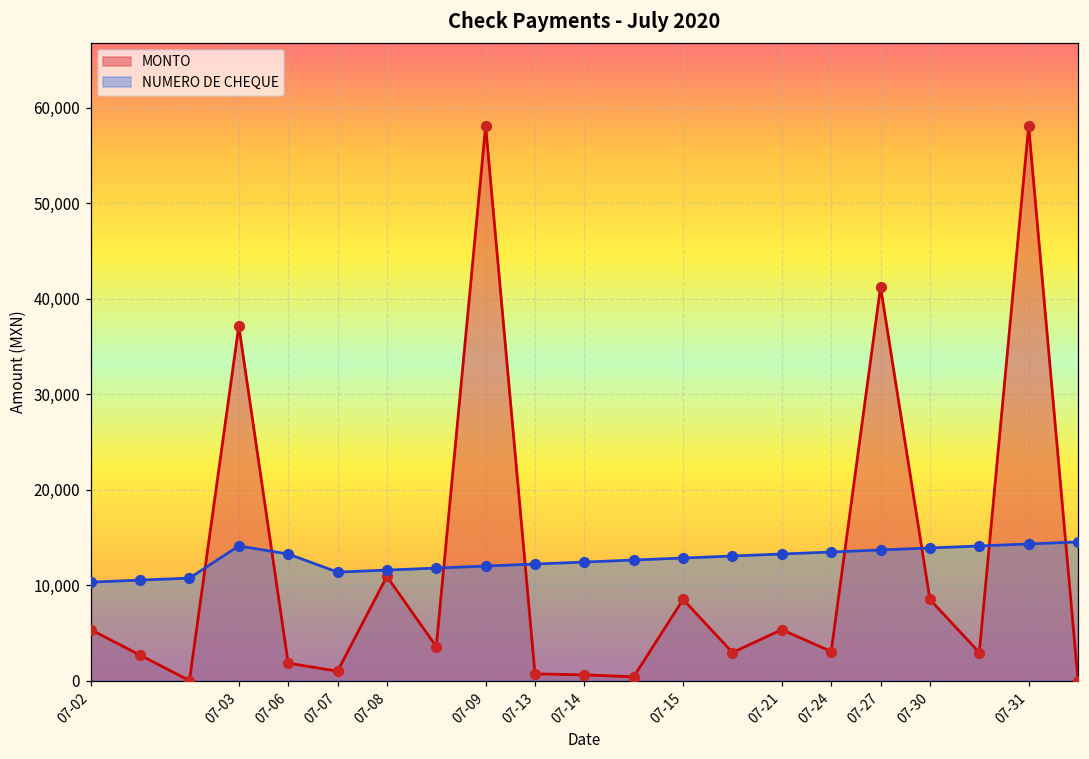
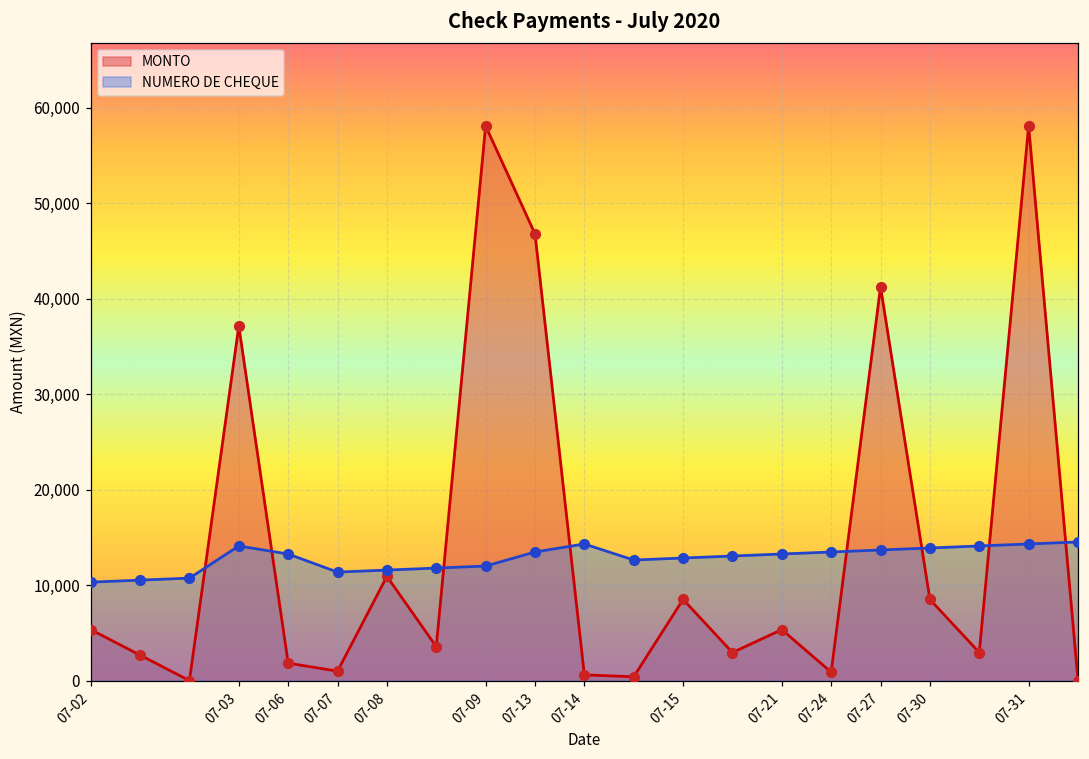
MONTO, 07-13: 1,000 -> 47,000
NUMERO DE CHEQUE, 07-13: 12,000 -> 13,000
NUMERO DE CHEQUE, 07-14: 12,000 -> 14,000
MONTO, 07-24: 3,000 -> 1,000
